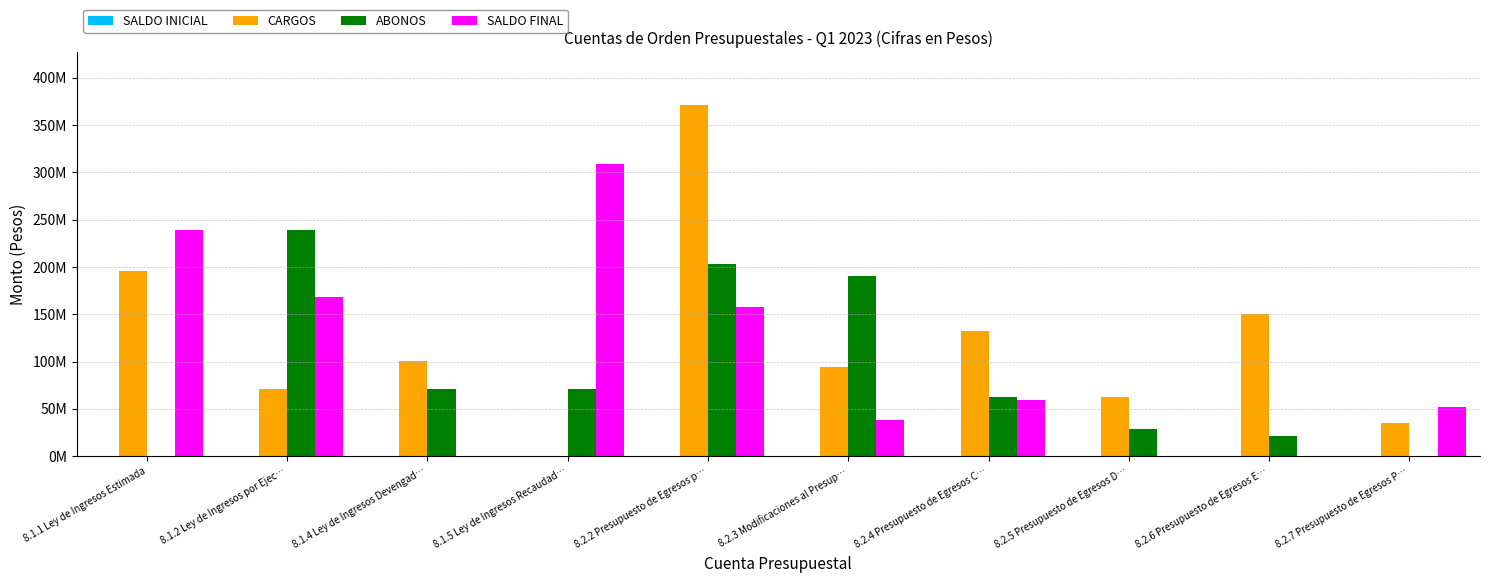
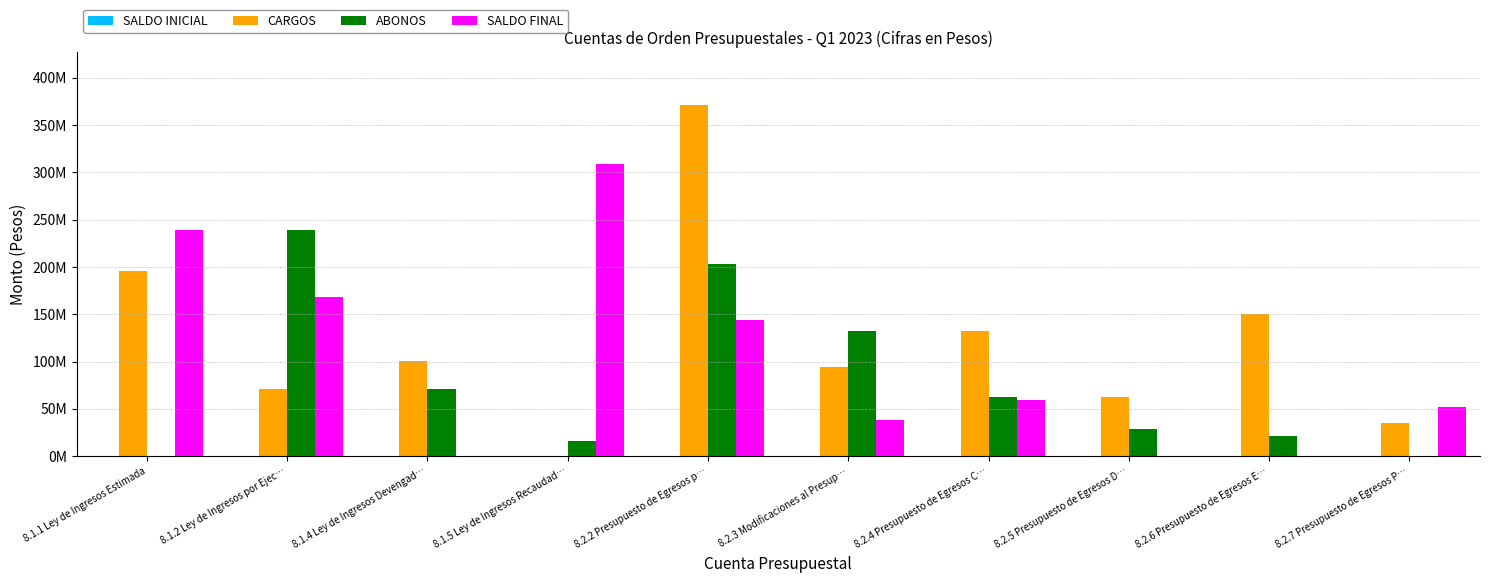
ABONOS, 8.1.5 Ley de Ingresos Recaudad…: 70000000 -> 20000000
SALDO FINAL, 8.2.2 Presupuesto de Egresos p…: 160000000 -> 140000000
ABONOS, 8.2.3 Modificaciones al Presup…: 190000000 -> 130000000
